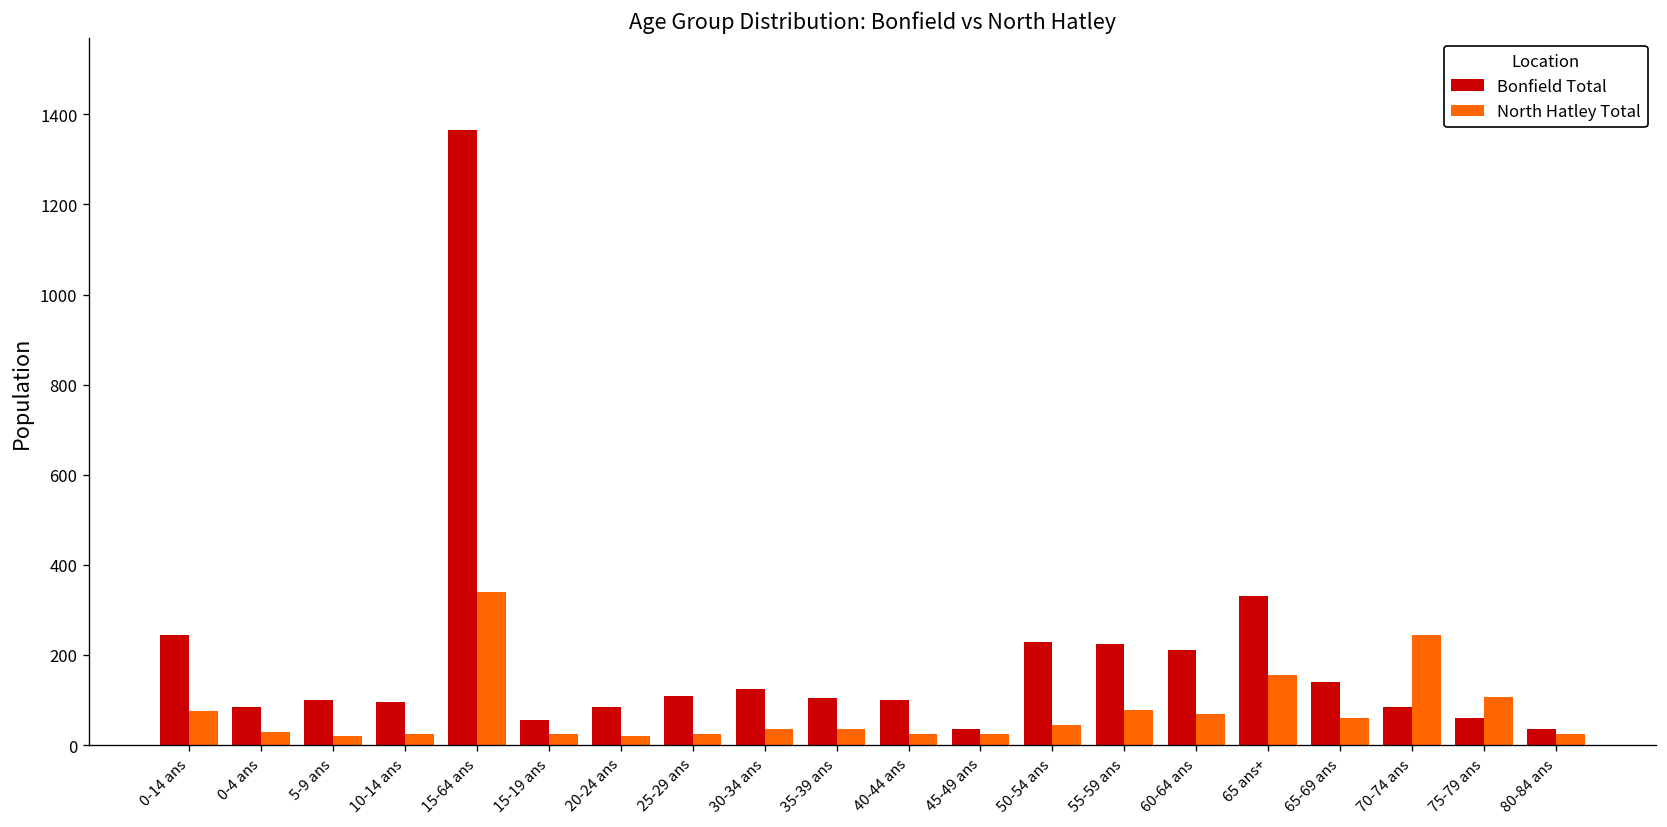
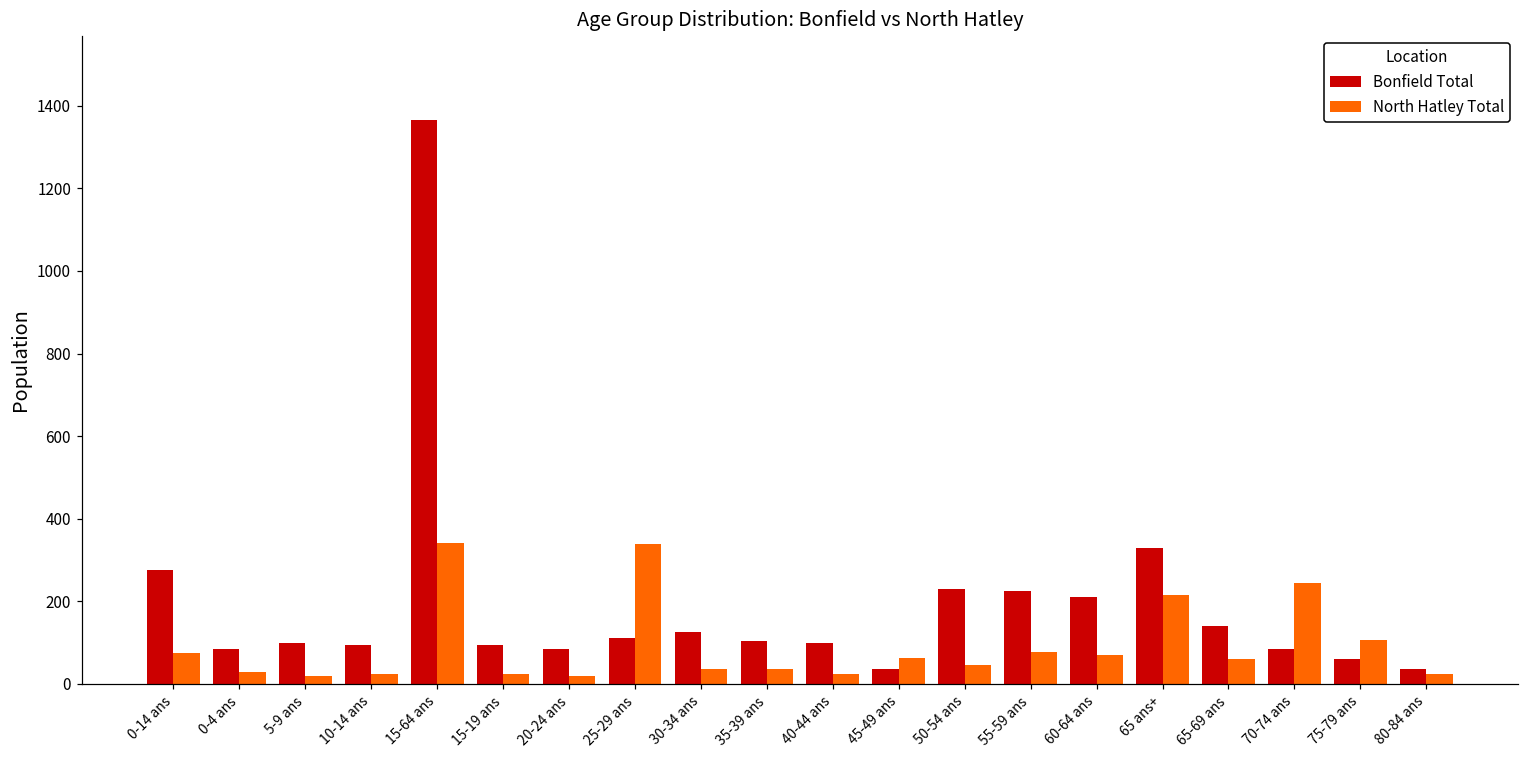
Bonfield Total, 0-14 ans: 250 -> 280
Bonfield Total, 15-19 ans: 60 -> 100
North Hatley Total, 25-29 ans: 30 -> 340
North Hatley Total, 45-49 ans: 30 -> 60
North Hatley Total, 65 ans+: 160 -> 220
